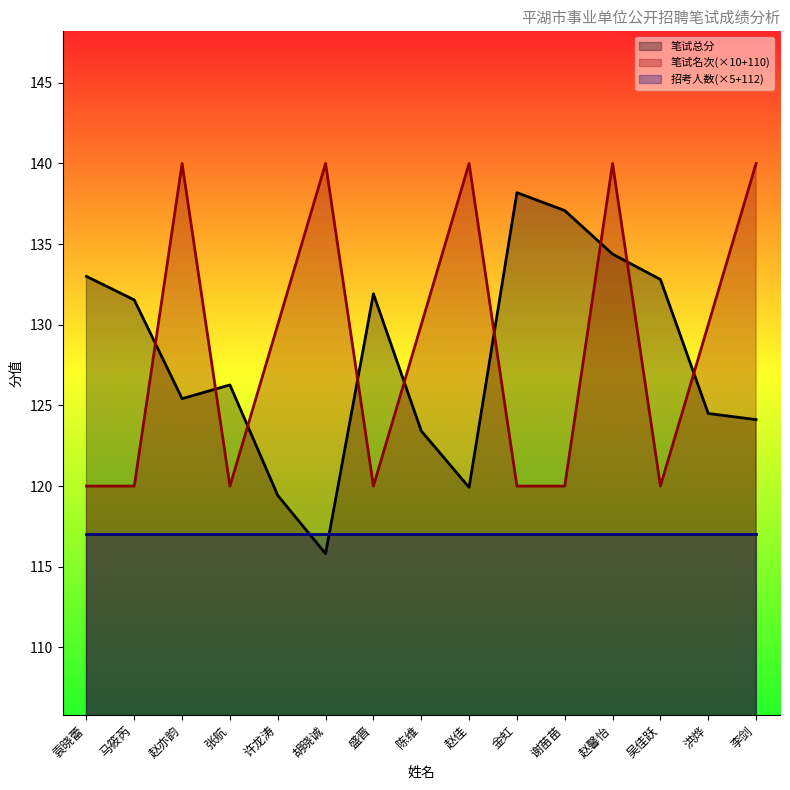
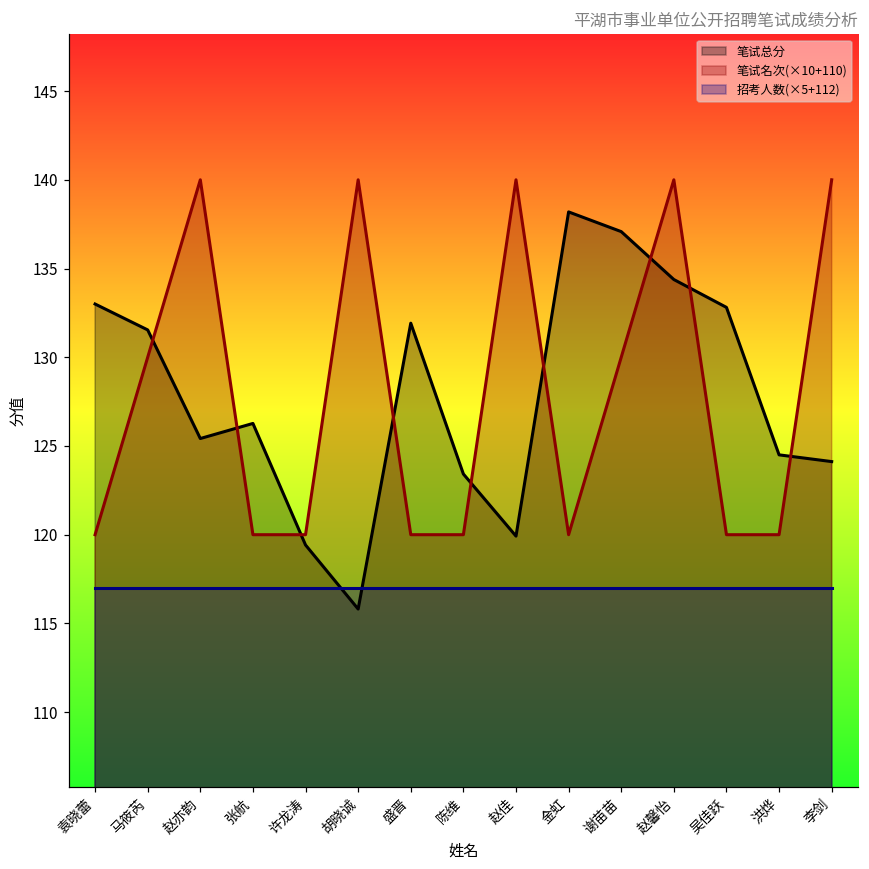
笔试名次(×10+110), 马筱芮: 120.0 -> 130.0
笔试名次(×10+110), 许龙涛: 130.0 -> 120.0
笔试名次(×10+110), 陈维: 130.0 -> 120.0
笔试名次(×10+110), 谢苗苗: 120.0 -> 130.0
笔试名次(×10+110), 洪烨: 130.0 -> 120.0
